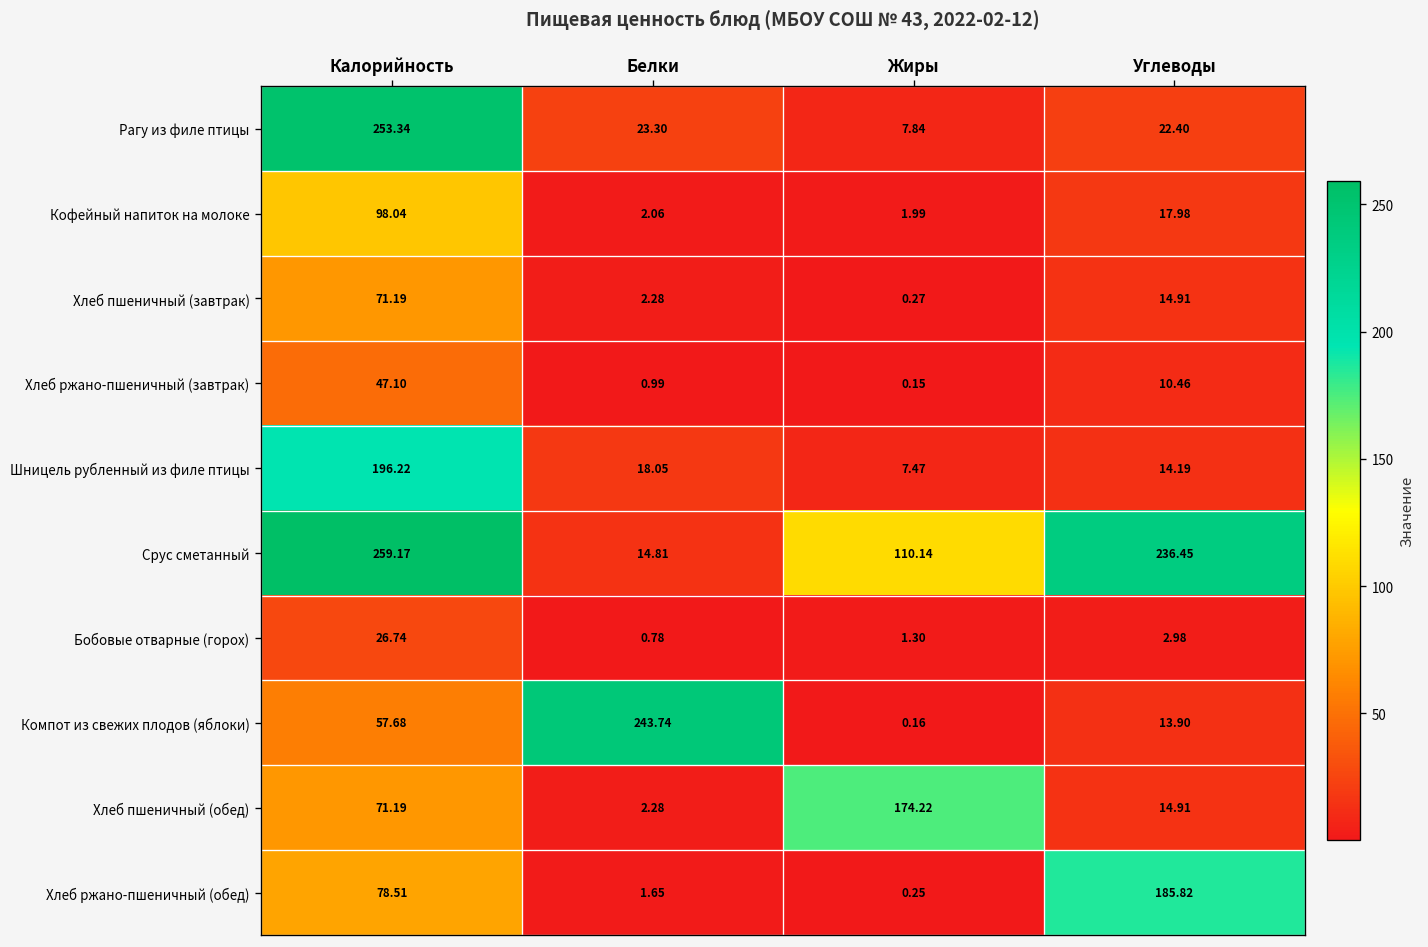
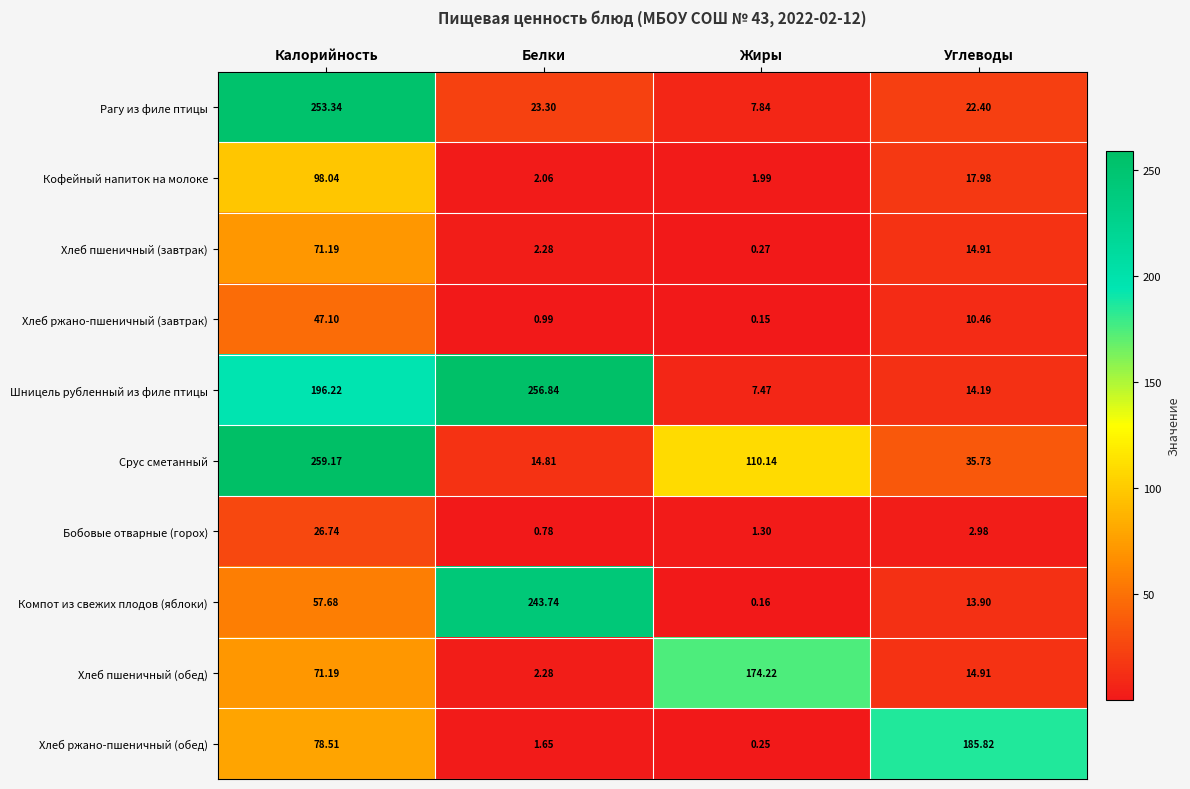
Шницель рубленный из филе птицы, Белки: 18.05 -> 256.84
Срус сметанный, Углеводы: 236.45 -> 35.73
